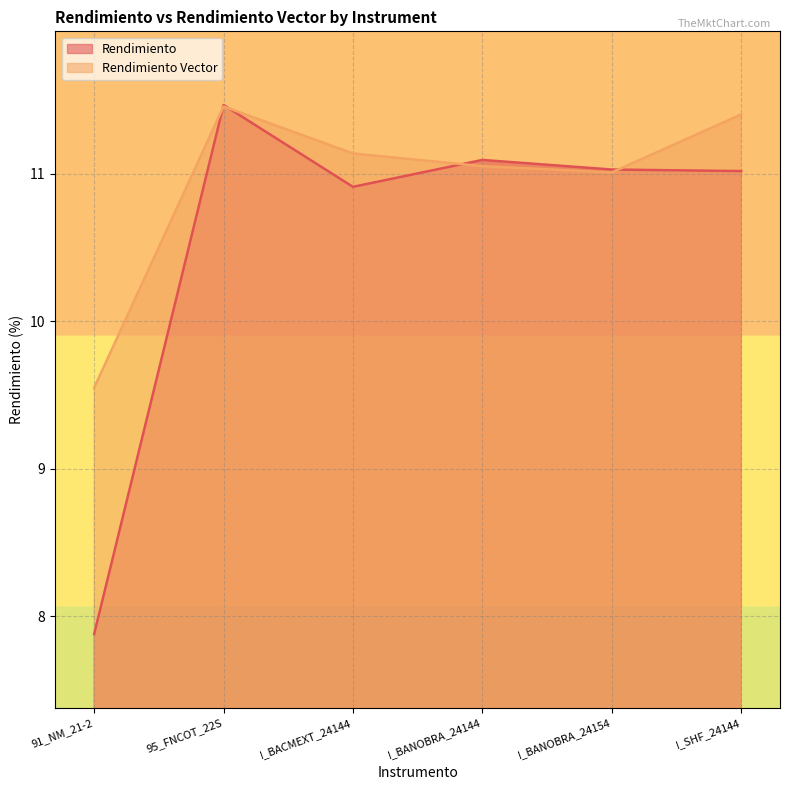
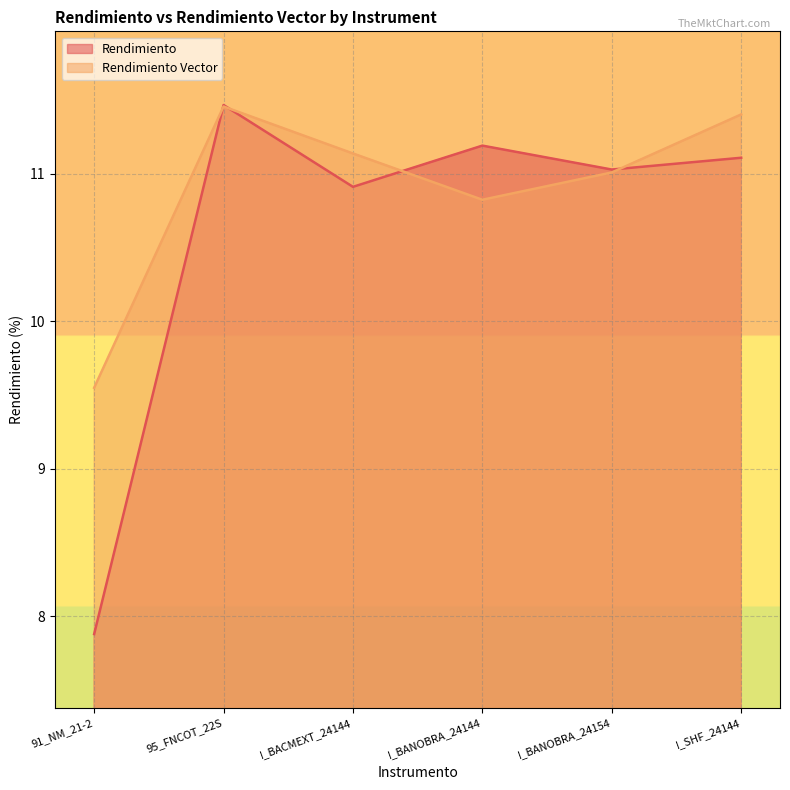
Rendimiento, I_BANOBRA_24144: 11.10 -> 11.19
Rendimiento Vector, I_BANOBRA_24144: 11.05 -> 10.82
Rendimiento, I_SHF_24144: 11.02 -> 11.11
